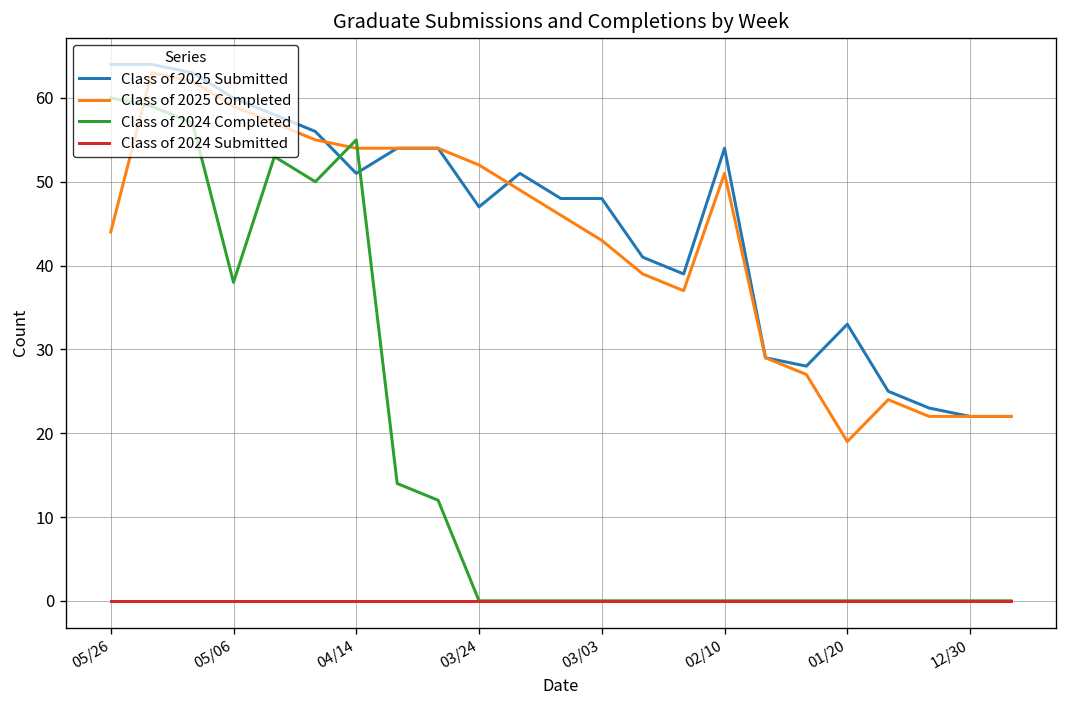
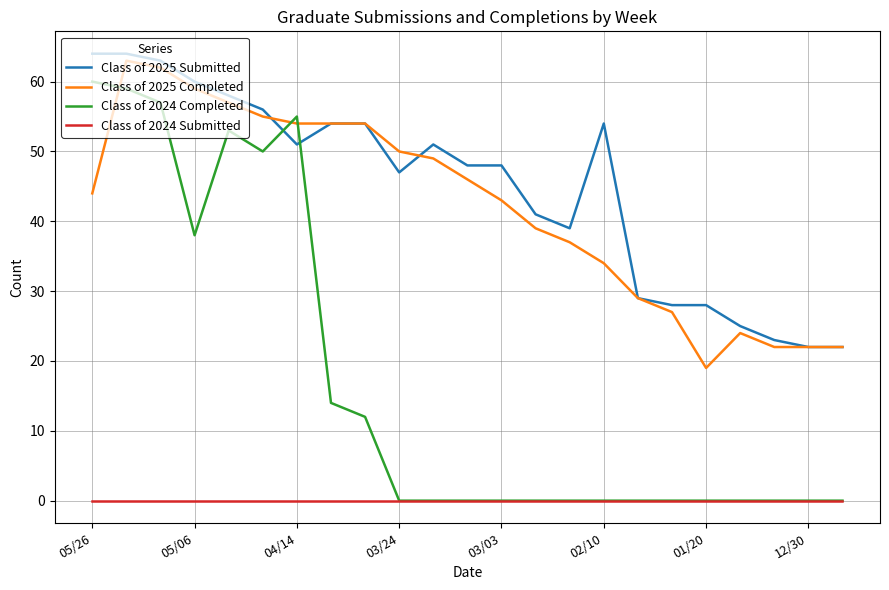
Class of 2025 Completed, 03/24: 52 -> 50
Class of 2025 Completed, 02/10: 51 -> 34
Class of 2025 Submitted, 01/20: 33 -> 28
